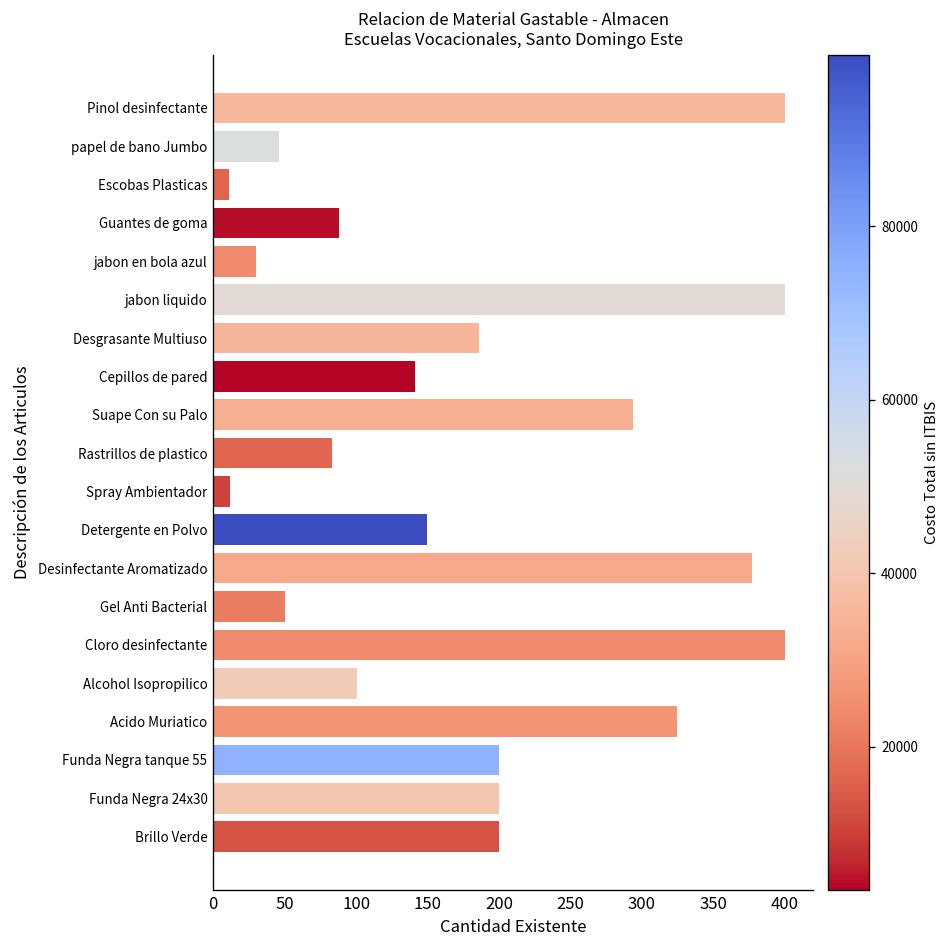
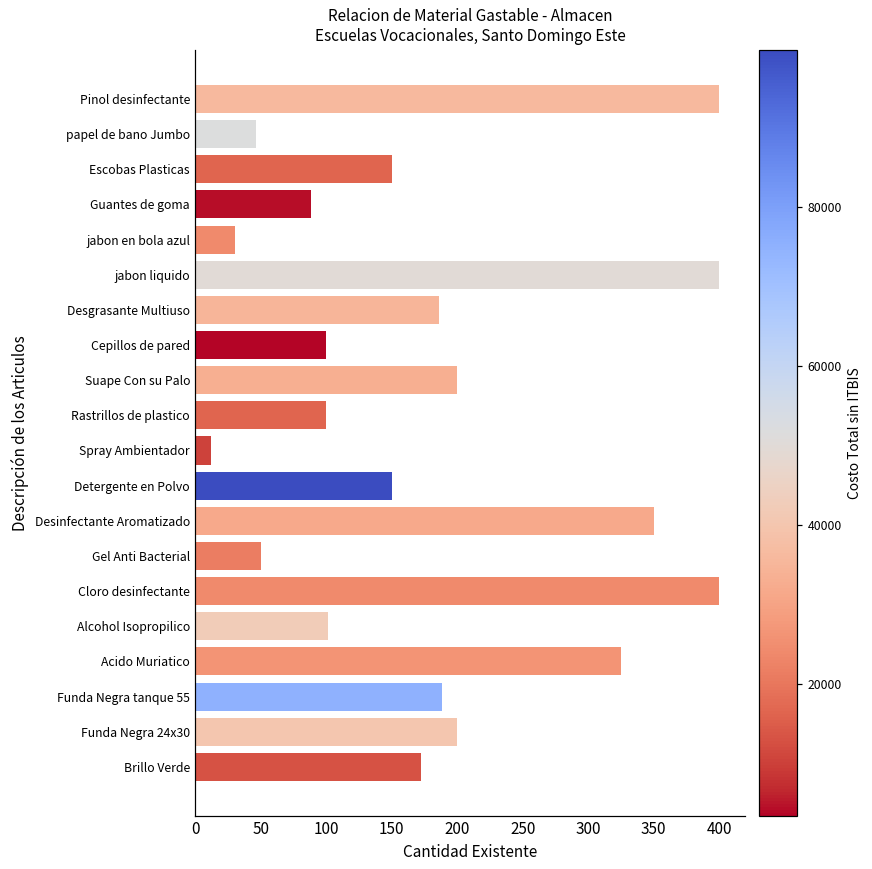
Escobas Plasticas: 11 -> 150
Cepillos de pared: 141 -> 100
Suape Con su Palo: 294 -> 200
Rastrillos de plastico: 83 -> 100
Desinfectante Aromatizado: 377 -> 350
Funda Negra tanque 55: 200 -> 188
Brillo Verde: 200 -> 172
